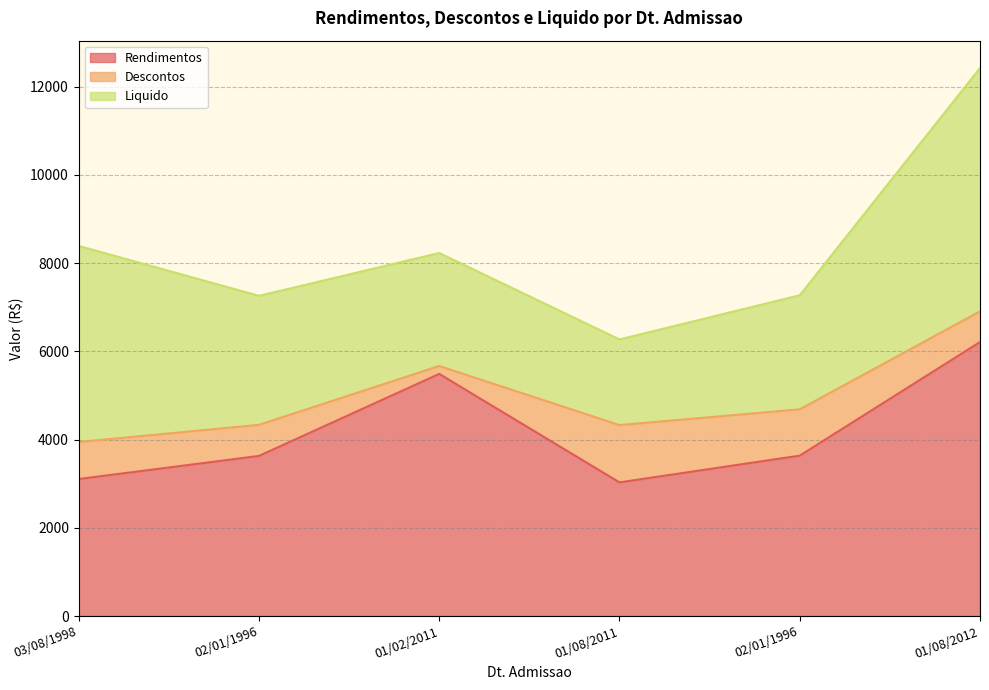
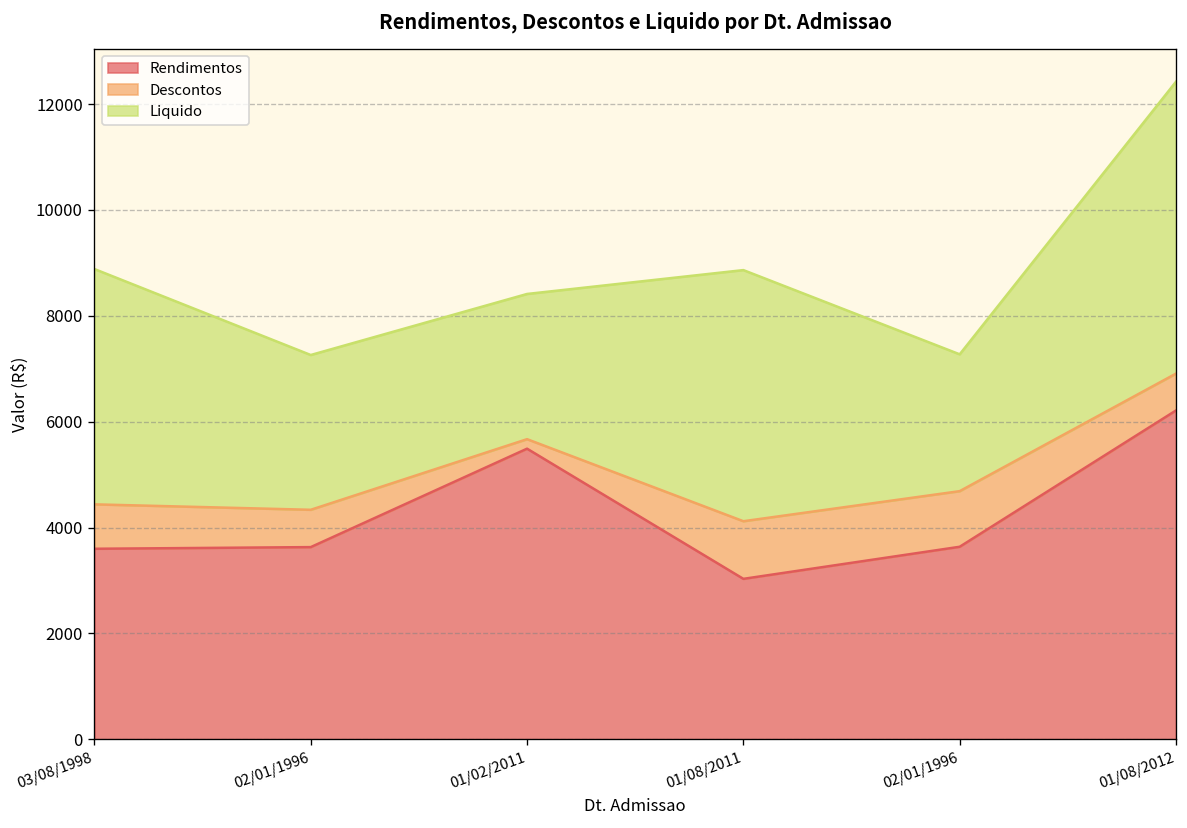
Rendimentos, 03/08/1998: 3100 -> 3600
Liquido, 01/02/2011: 2600 -> 2700
Descontos, 01/08/2011: 1300 -> 1100
Liquido, 01/08/2011: 1900 -> 4700
